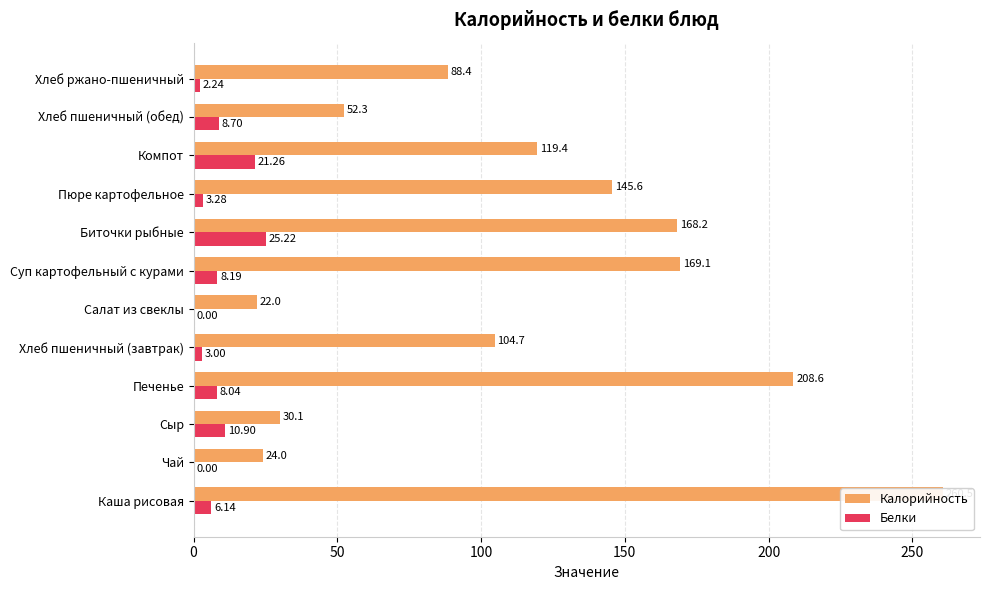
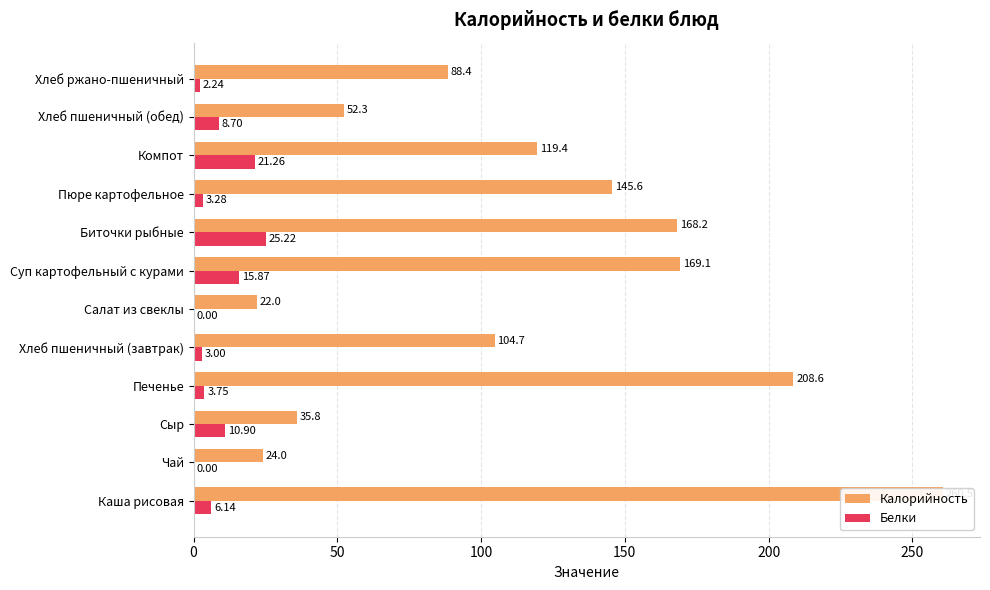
Белки, Суп картофельный с курами: 8.19 -> 15.87
Белки, Печенье: 8.04 -> 3.75
Калорийность, Сыр: 30.1 -> 35.8
